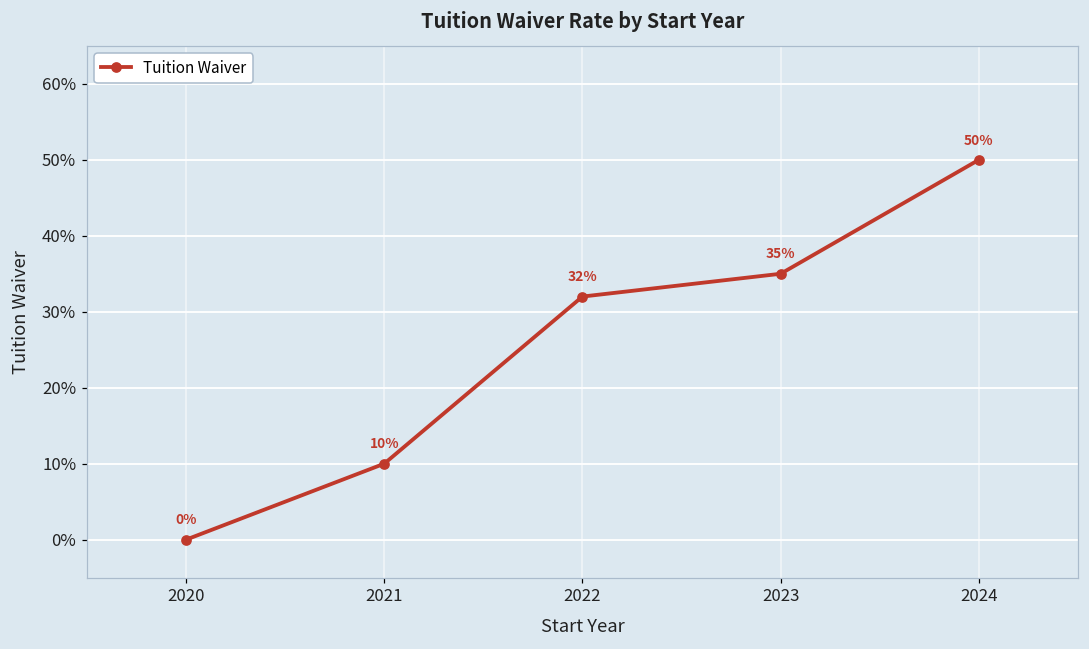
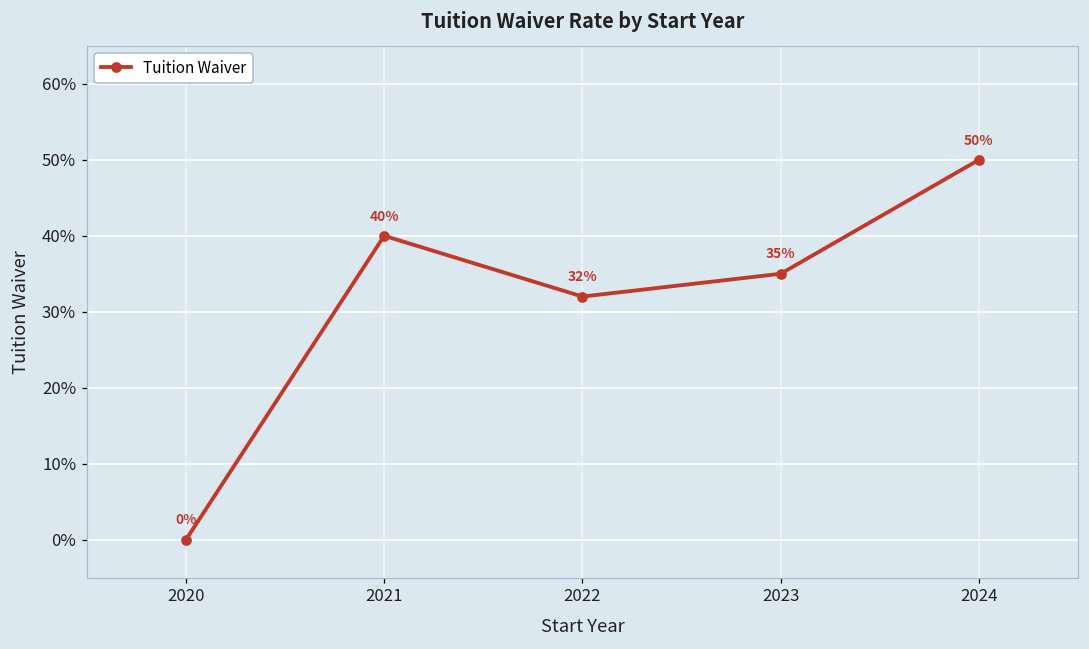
2021: 10% -> 40%
